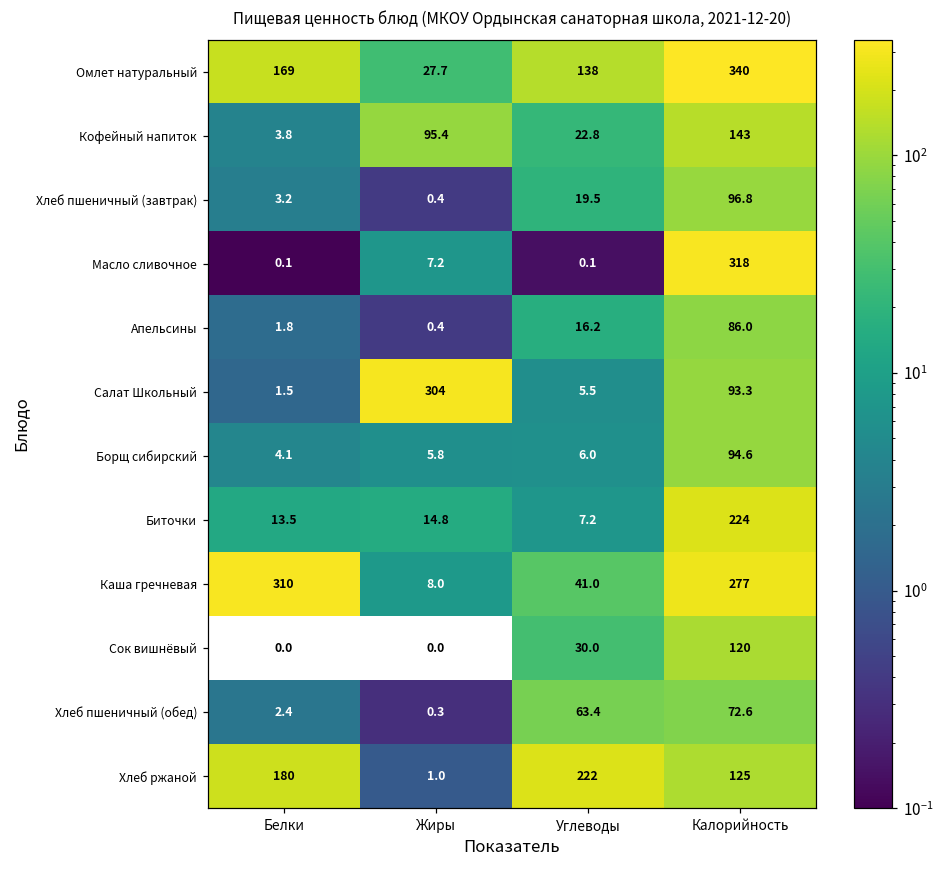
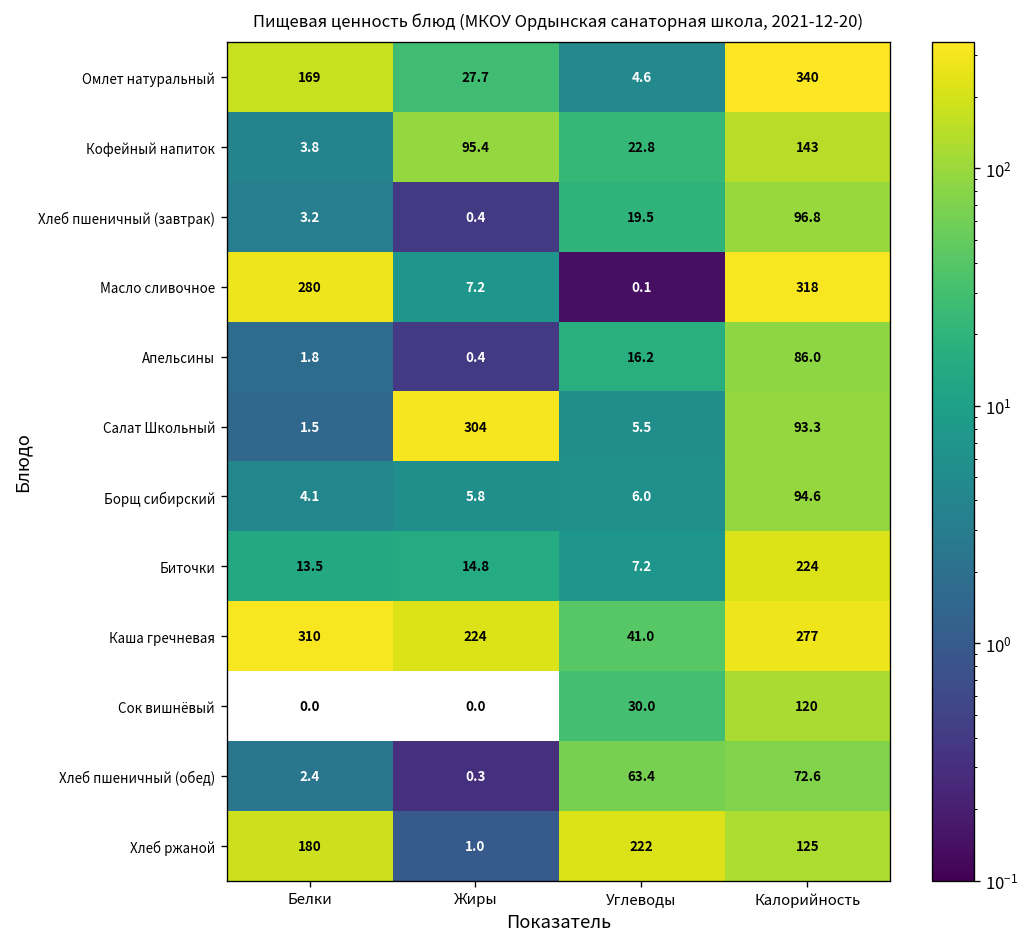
Омлет натуральный, Углеводы: 138 -> 4.6
Масло сливочное, Белки: 0.1 -> 280
Каша гречневая, Жиры: 8.0 -> 224
